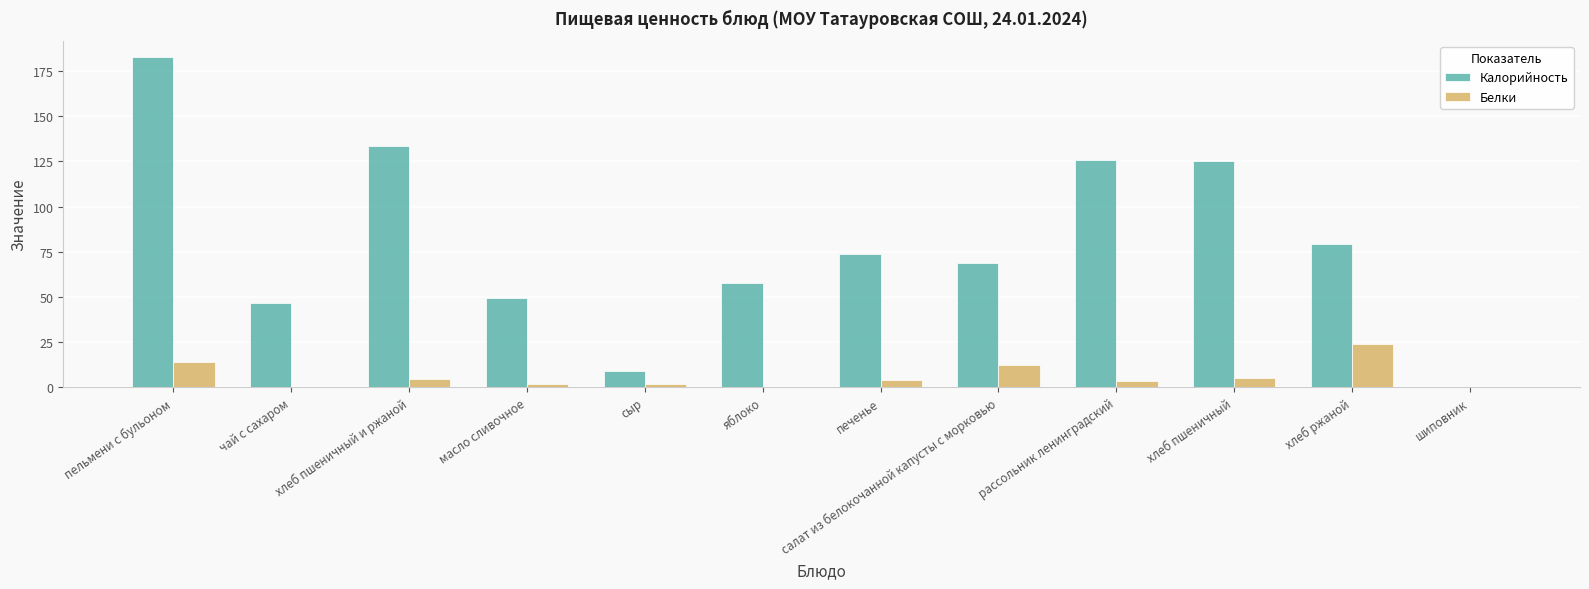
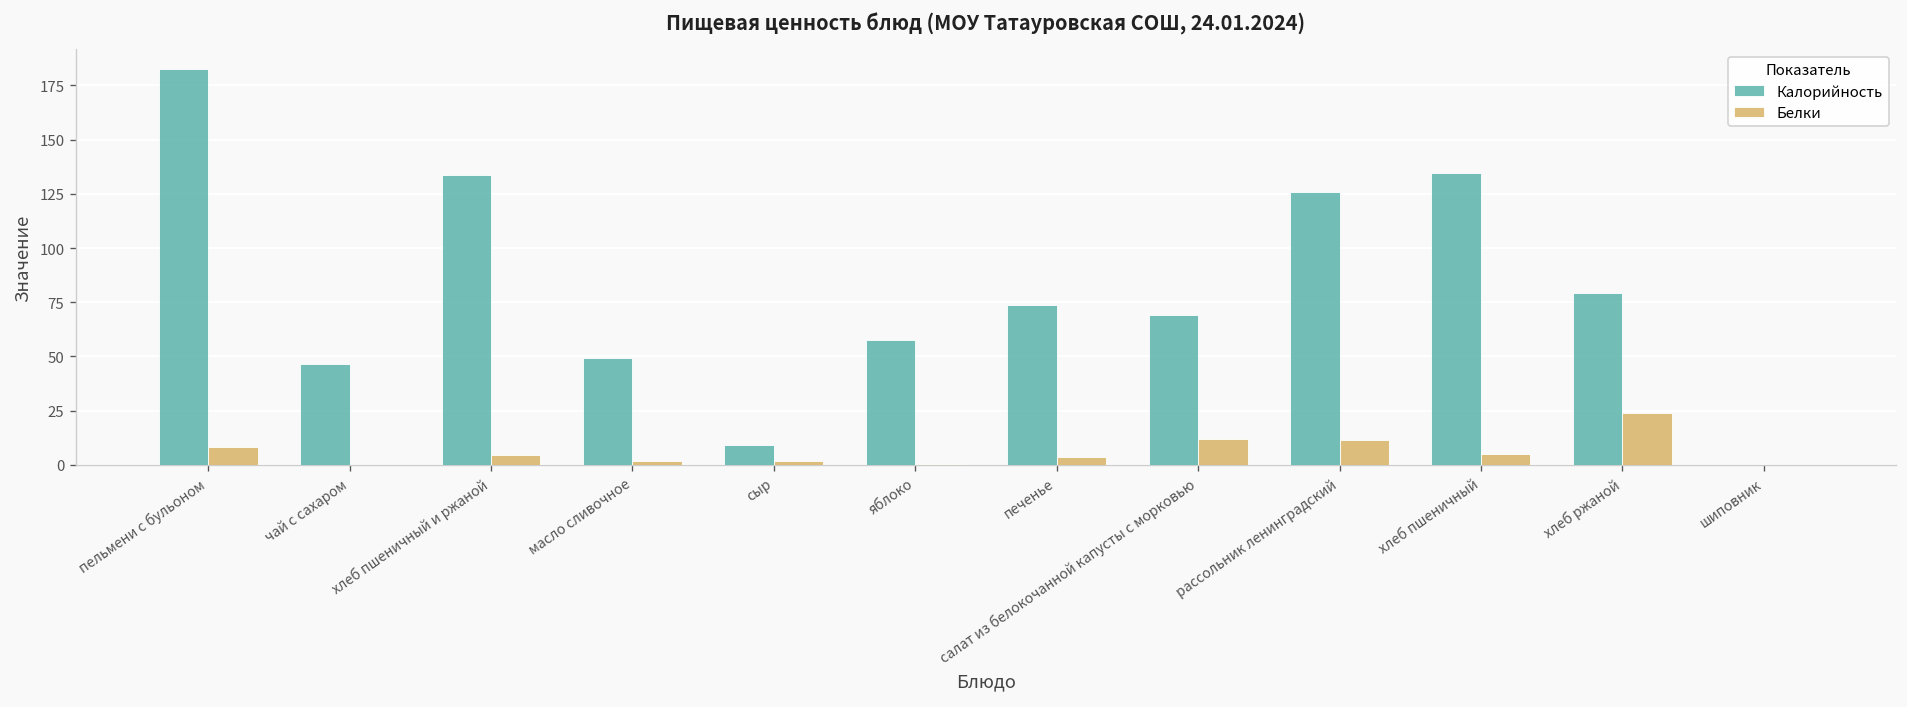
Белки, пельмени с бульоном: 14 -> 9
Белки, рассольник ленинградский: 3 -> 11
Калорийность, хлеб пшеничный: 125 -> 134
